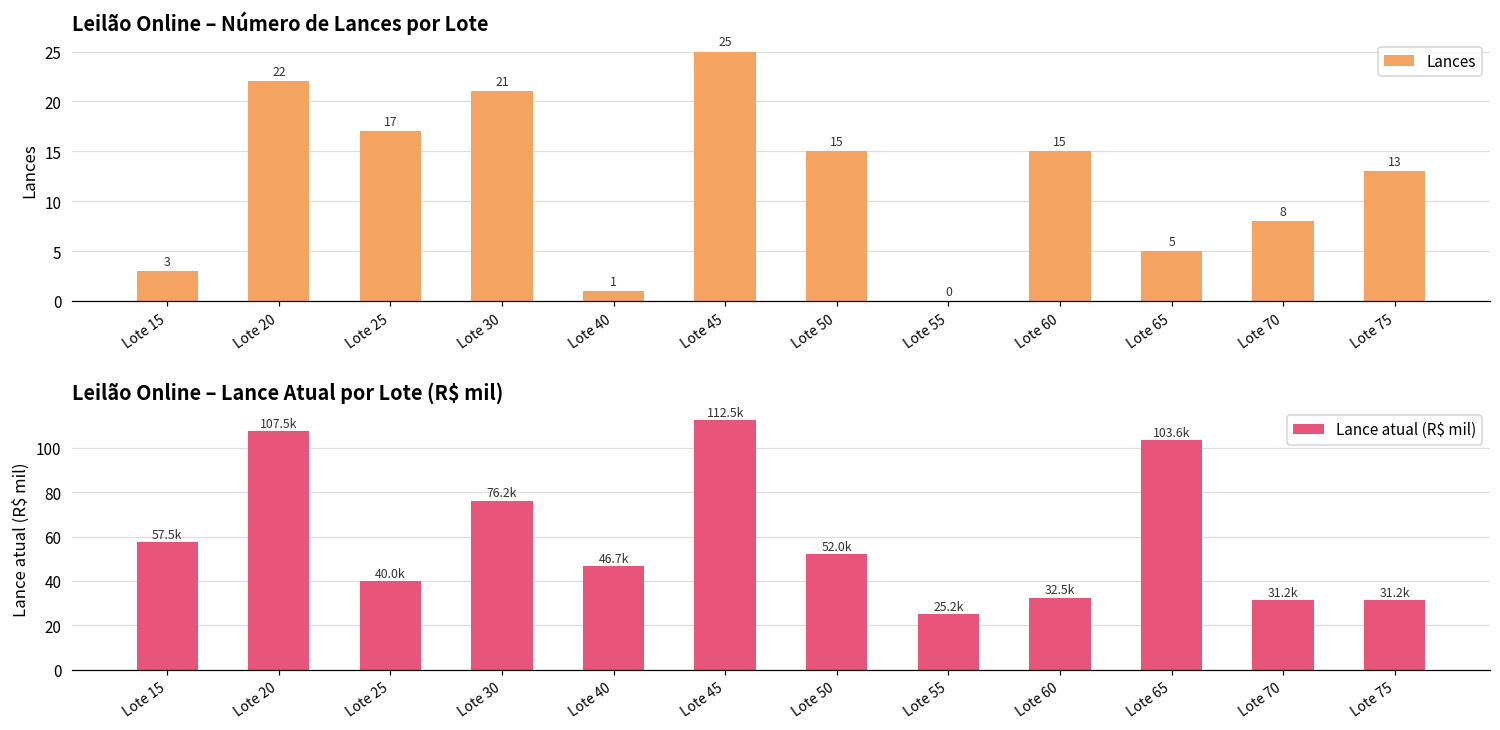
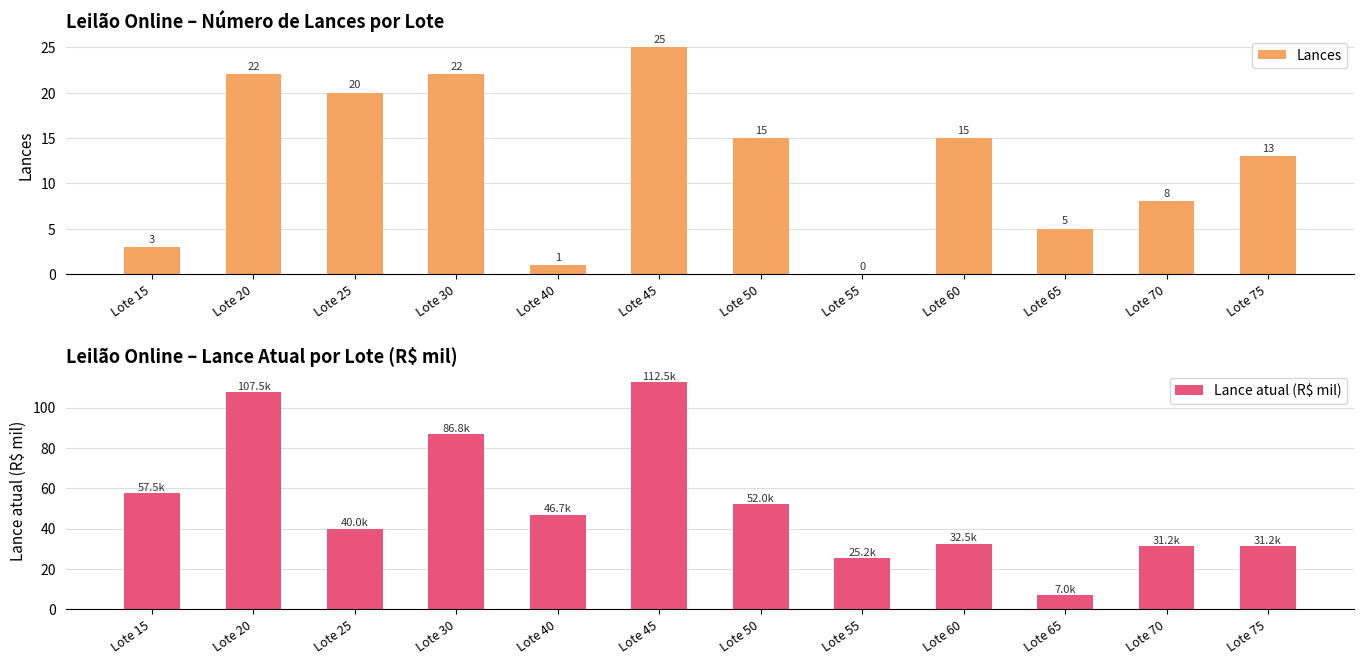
Leilão Online – Número de Lances por Lote, Lote 25: 17 -> 20
Leilão Online – Número de Lances por Lote, Lote 30: 21 -> 22
Leilão Online – Lance Atual por Lote (R$ mil), Lote 30: 76.2k -> 86.8k
Leilão Online – Lance Atual por Lote (R$ mil), Lote 65: 103.6k -> 7.0k
